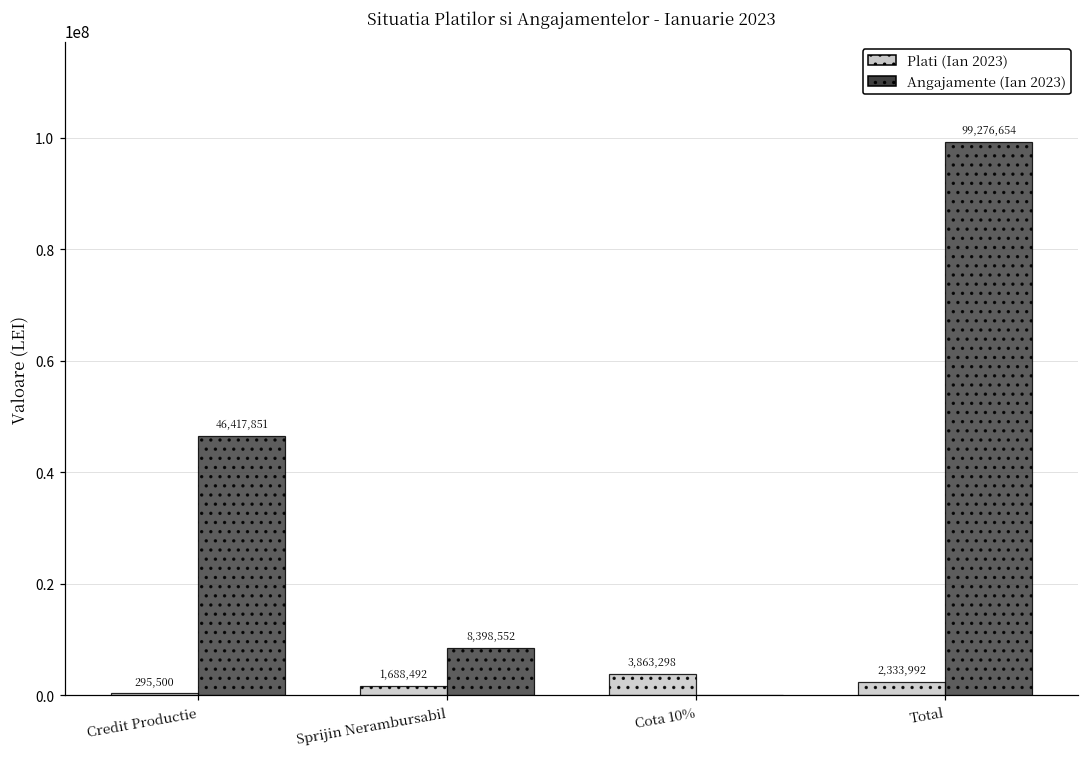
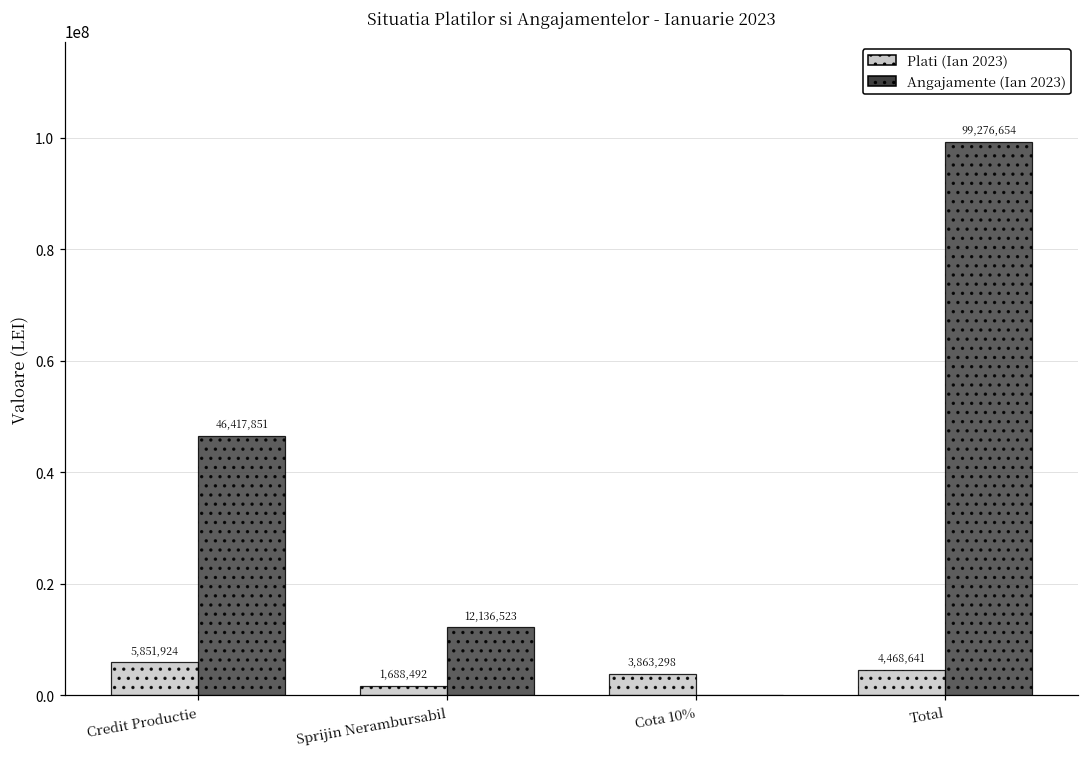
Plati (Ian 2023), Credit Productie: 295,500 -> 5,851,924
Angajamente (Ian 2023), Sprijin Nerambursabil: 8,398,552 -> 12,136,523
Plati (Ian 2023), Total: 2,333,992 -> 4,468,641
